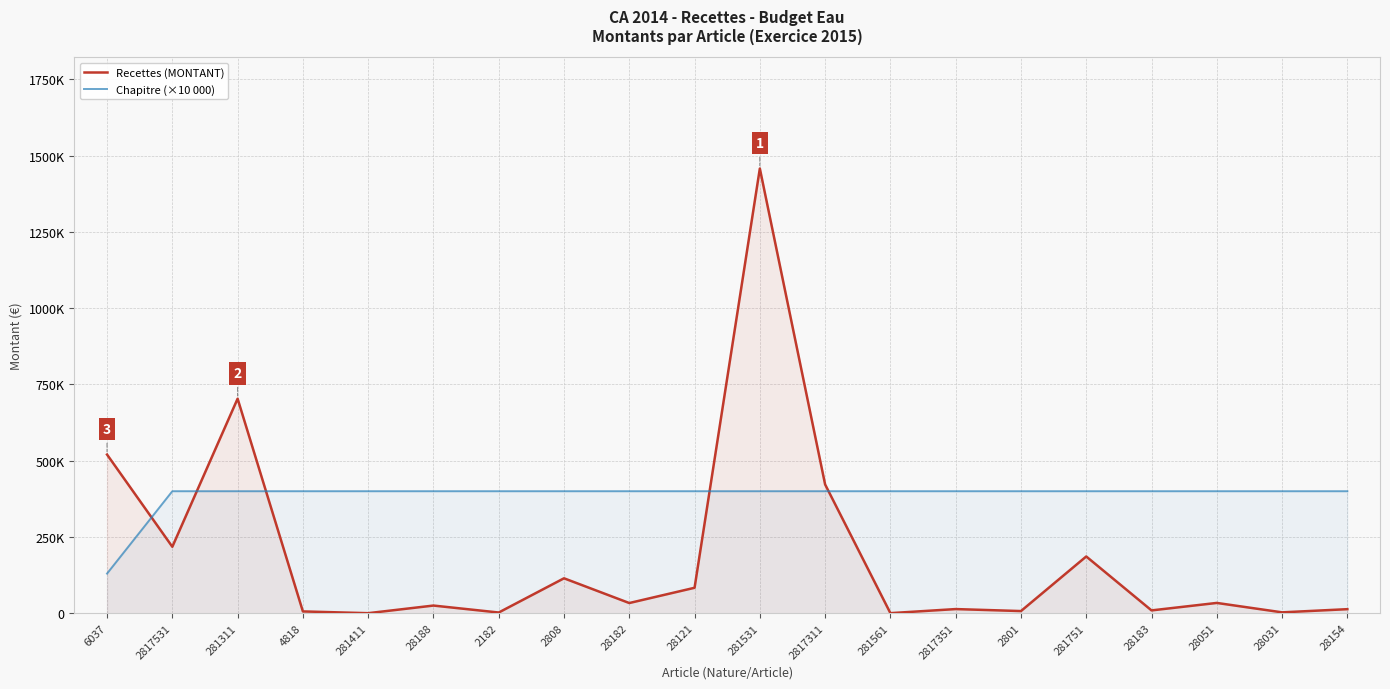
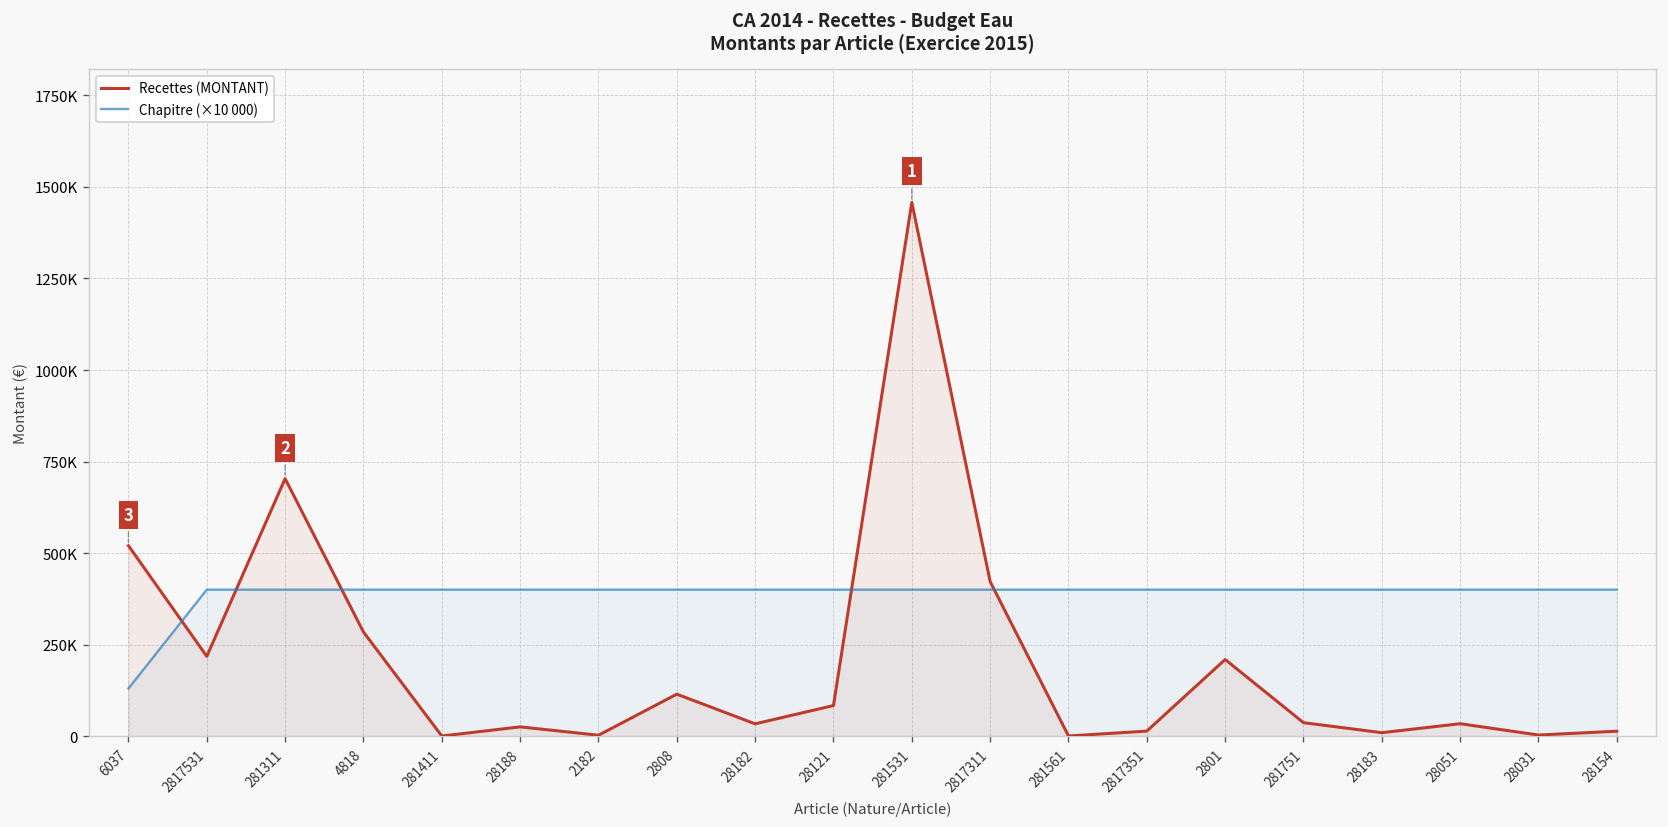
Recettes (MONTANT), 4818: 10000 -> 280000
Recettes (MONTANT), 2801: 10000 -> 210000
Recettes (MONTANT), 281751: 190000 -> 40000
